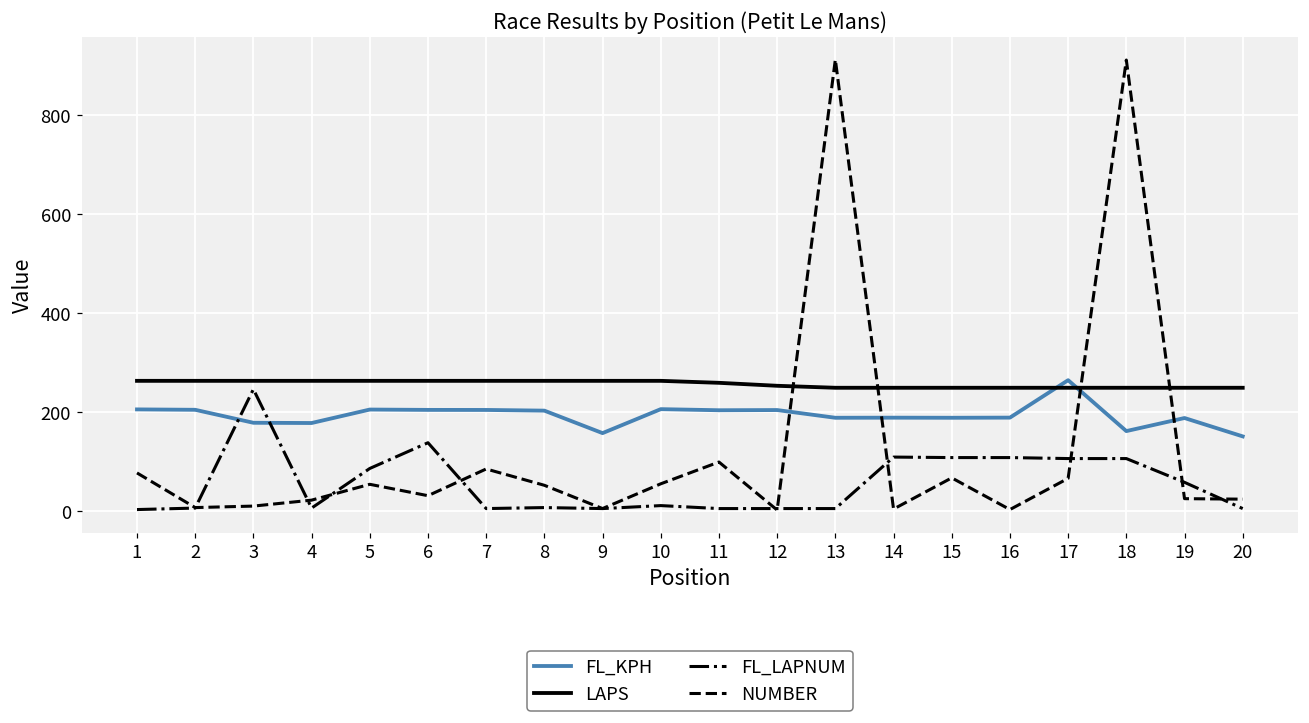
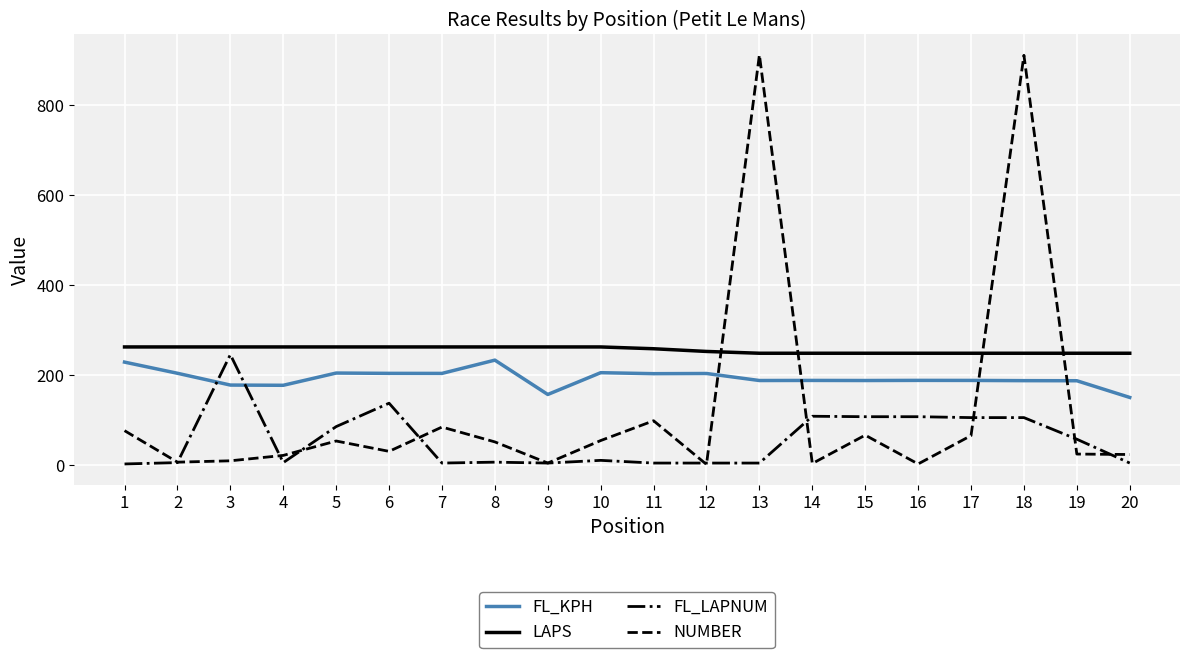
FL_KPH, 1: 210 -> 230
FL_KPH, 8: 200 -> 230
FL_KPH, 17: 260 -> 190
FL_KPH, 18: 160 -> 190
